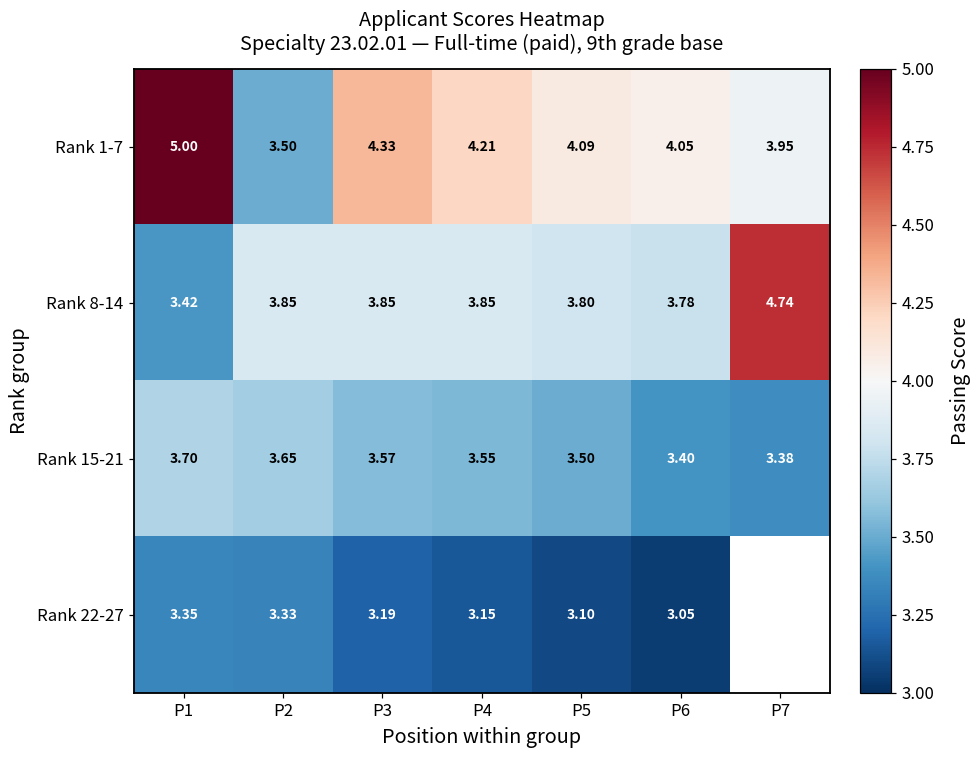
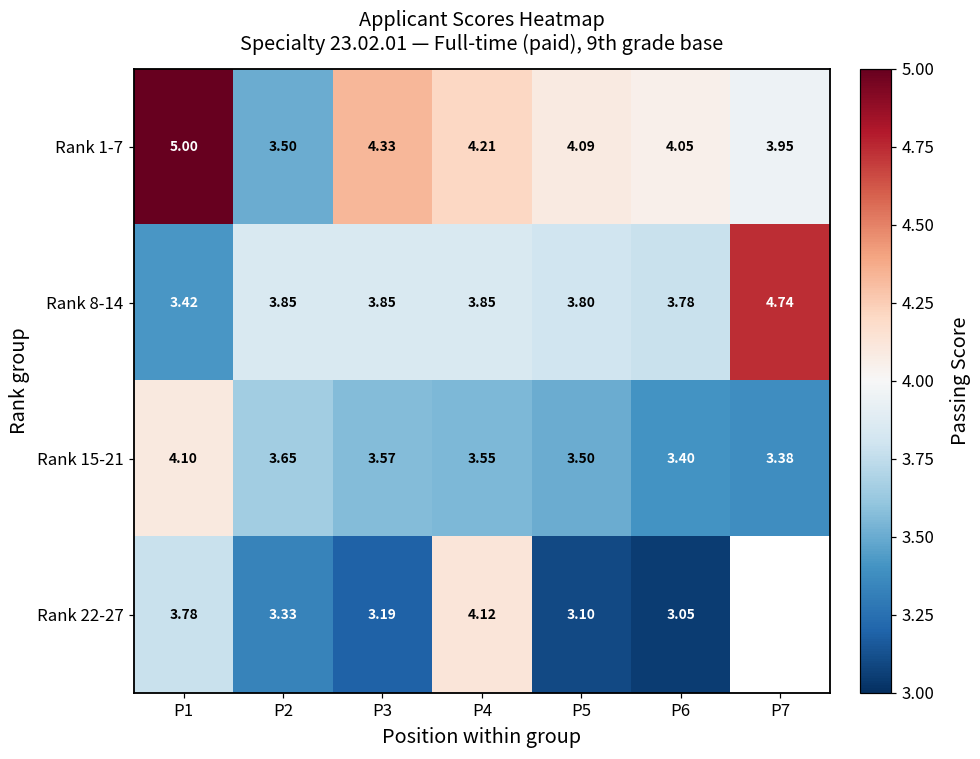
Rank 15-21, P1: 3.70 -> 4.10
Rank 22-27, P1: 3.35 -> 3.78
Rank 22-27, P4: 3.15 -> 4.12
